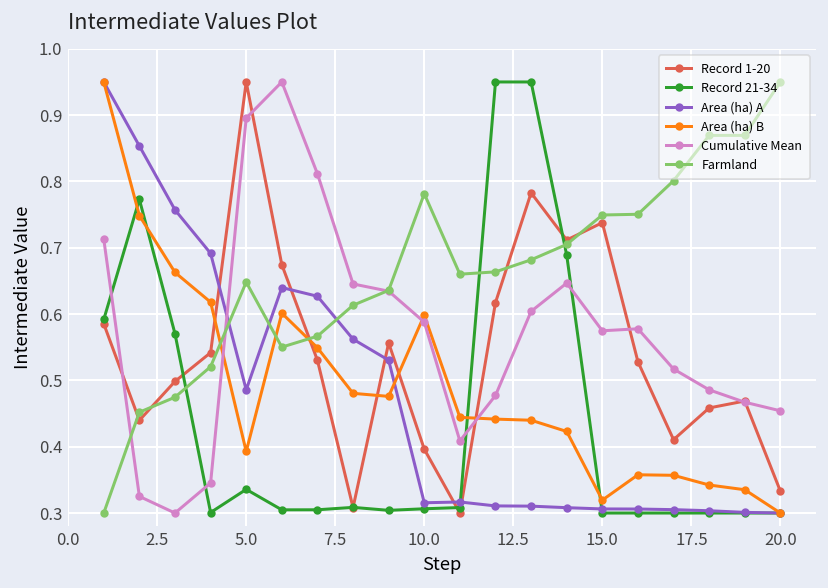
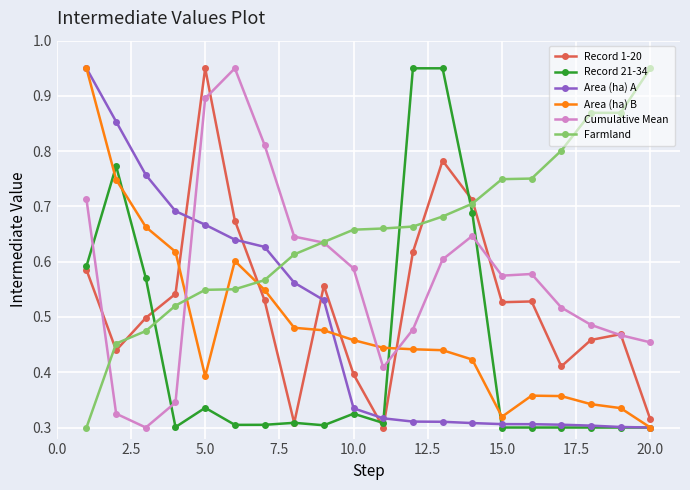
Area (ha) A, 5.0: 0.49 -> 0.67
Farmland, 5.0: 0.65 -> 0.55
Record 21-34, 10.0: 0.31 -> 0.33
Area (ha) A, 10.0: 0.32 -> 0.33
Area (ha) B, 10.0: 0.60 -> 0.46
Farmland, 10.0: 0.78 -> 0.66
Record 1-20, 15.0: 0.74 -> 0.53
Record 1-20, 20.0: 0.33 -> 0.31
